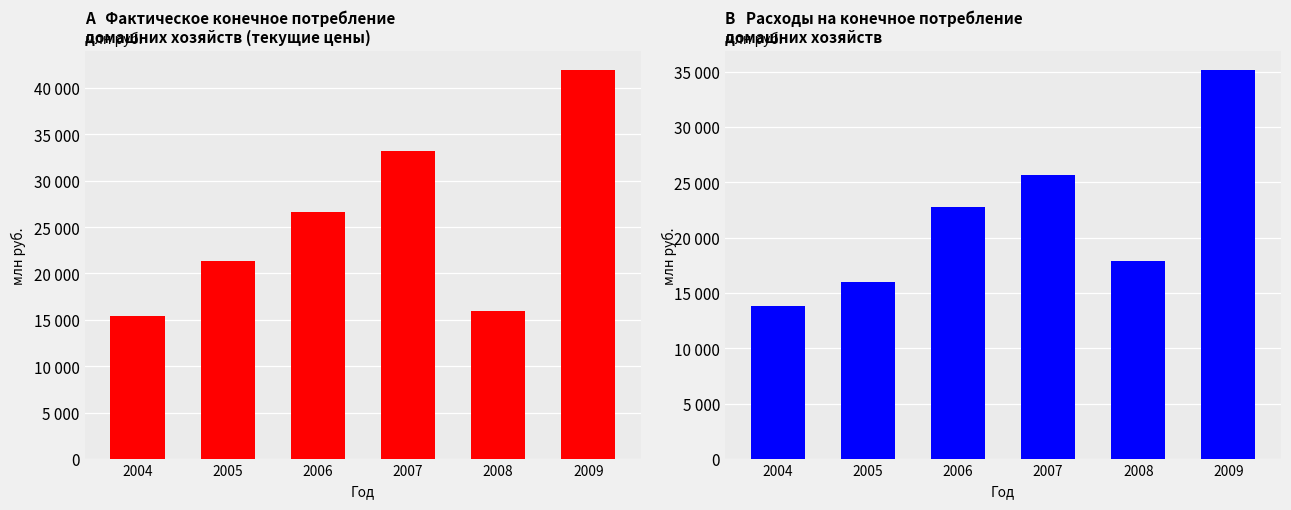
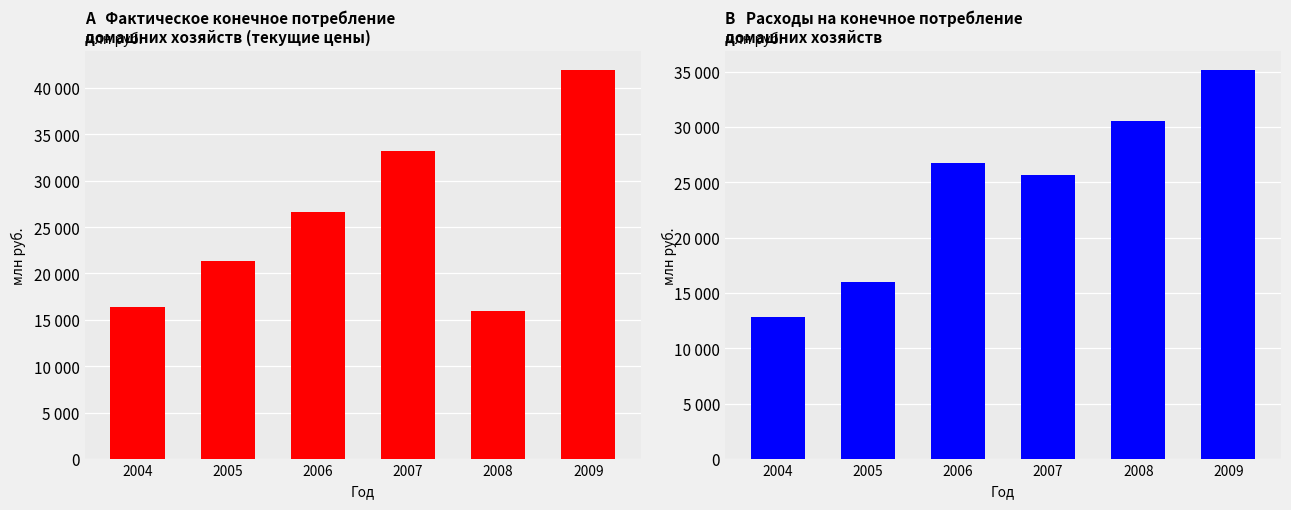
A Фактическое конечное потребление домашних хозяйств (текущие цены), 2004: 15000 -> 16000
B Расходы на конечное потребление домашних хозяйств, 2004: 13800 -> 12800
B Расходы на конечное потребление домашних хозяйств, 2006: 22800 -> 26700
B Расходы на конечное потребление домашних хозяйств, 2008: 17900 -> 30600
